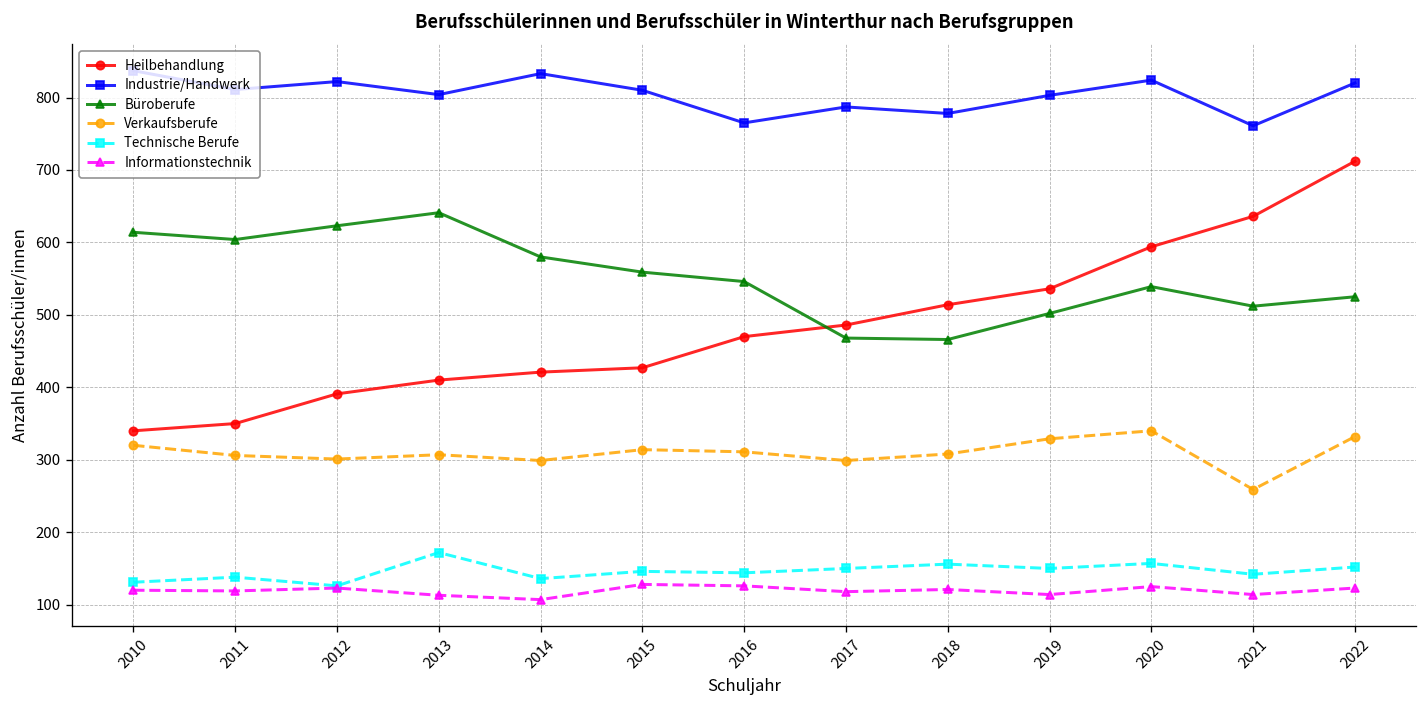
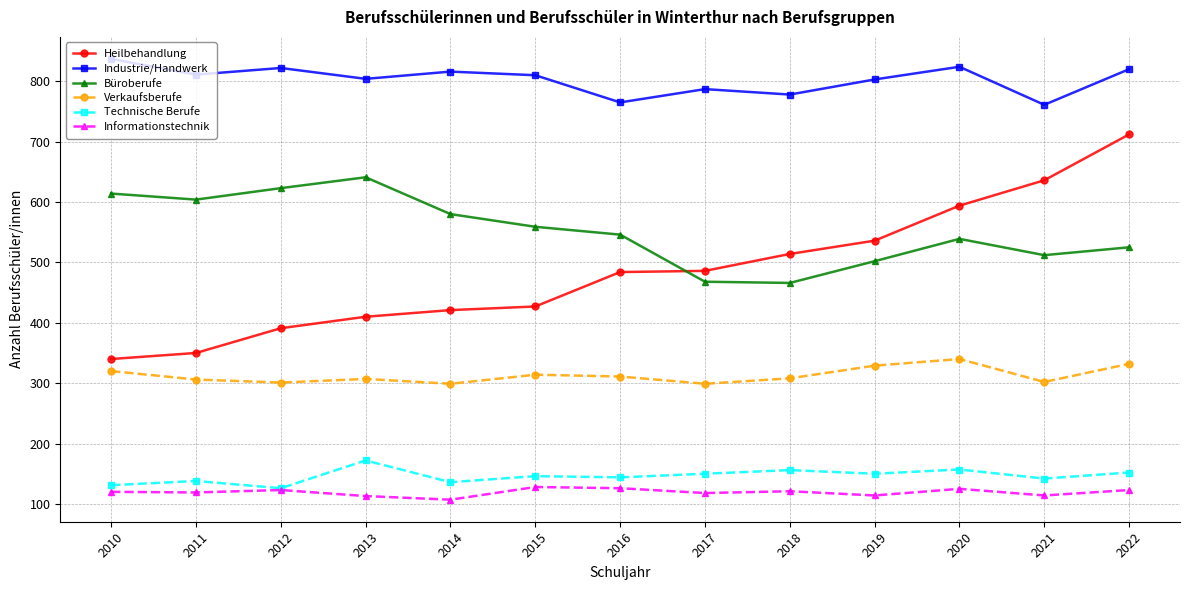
Industrie/Handwerk, 2014: 830 -> 820
Heilbehandlung, 2016: 470 -> 480
Verkaufsberufe, 2021: 260 -> 300
